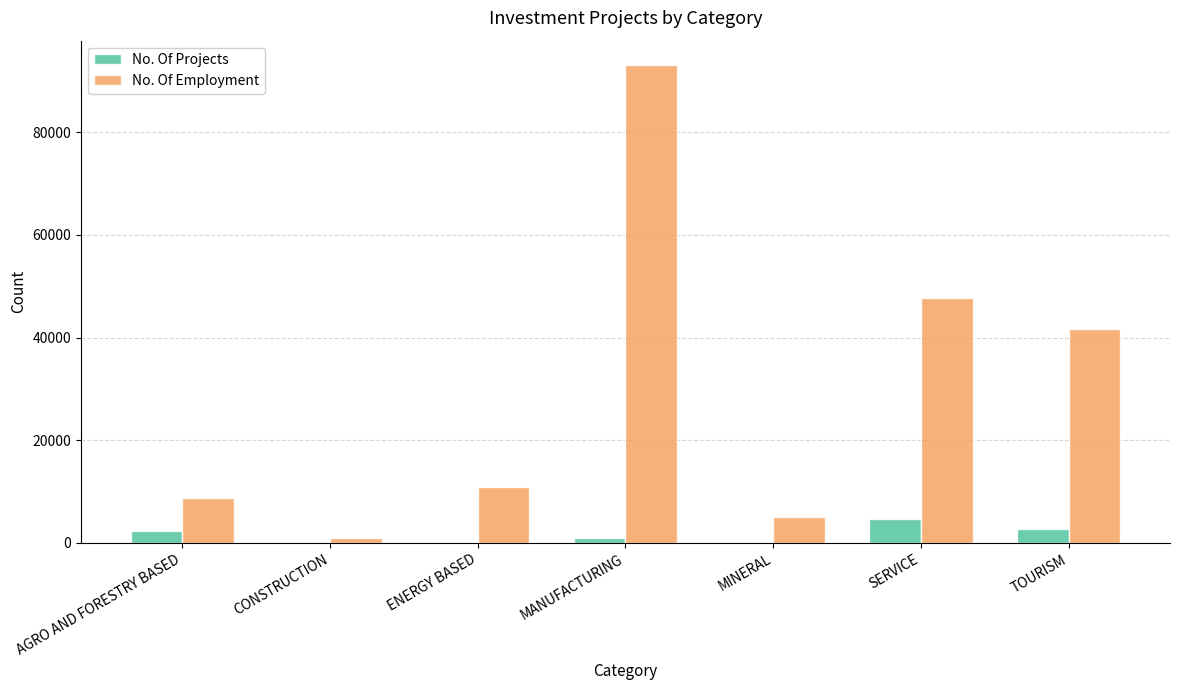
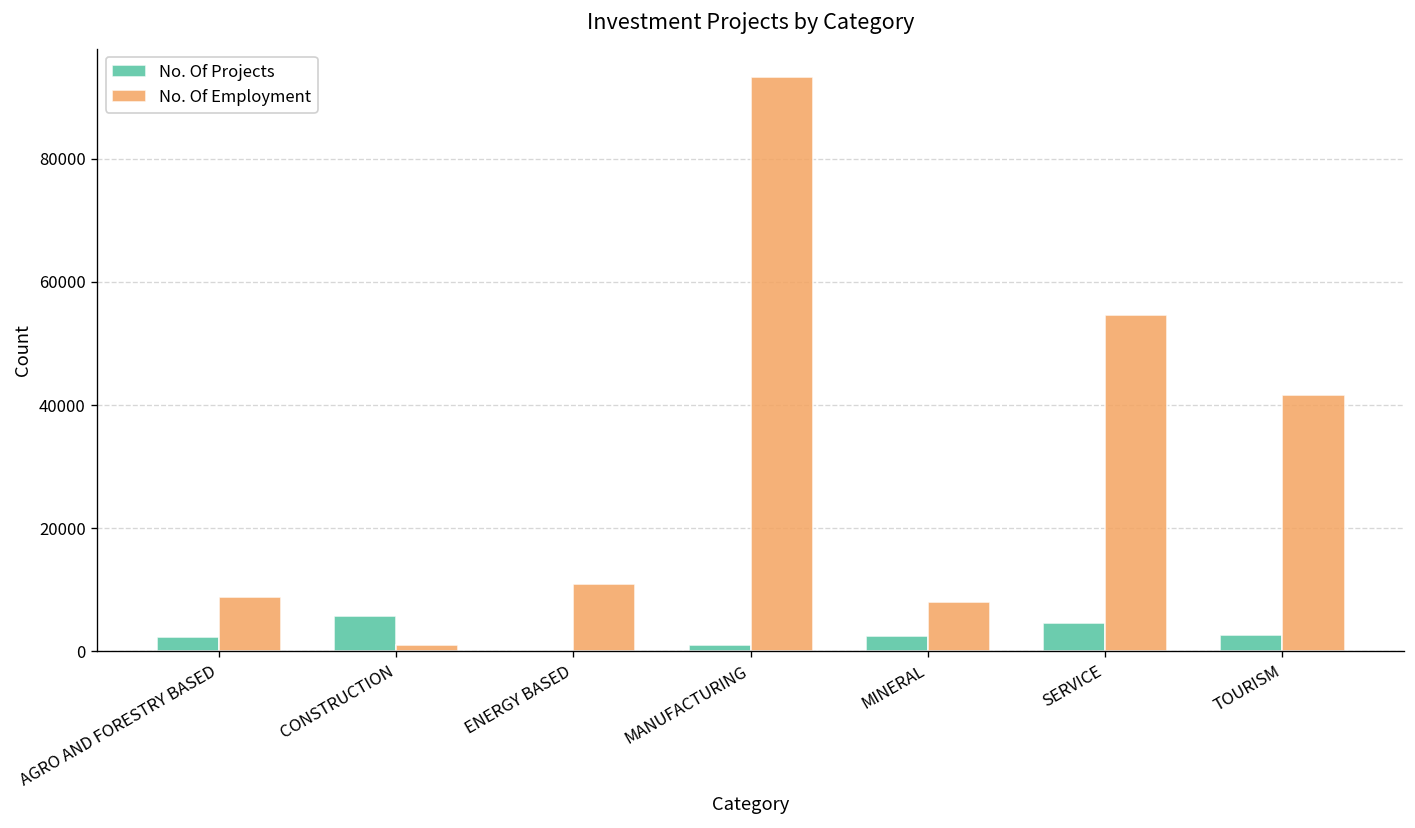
No. Of Projects, CONSTRUCTION: 0 -> 6000
No. Of Projects, MINERAL: 0 -> 3000
No. Of Employment, MINERAL: 5000 -> 8000
No. Of Employment, SERVICE: 48000 -> 55000
